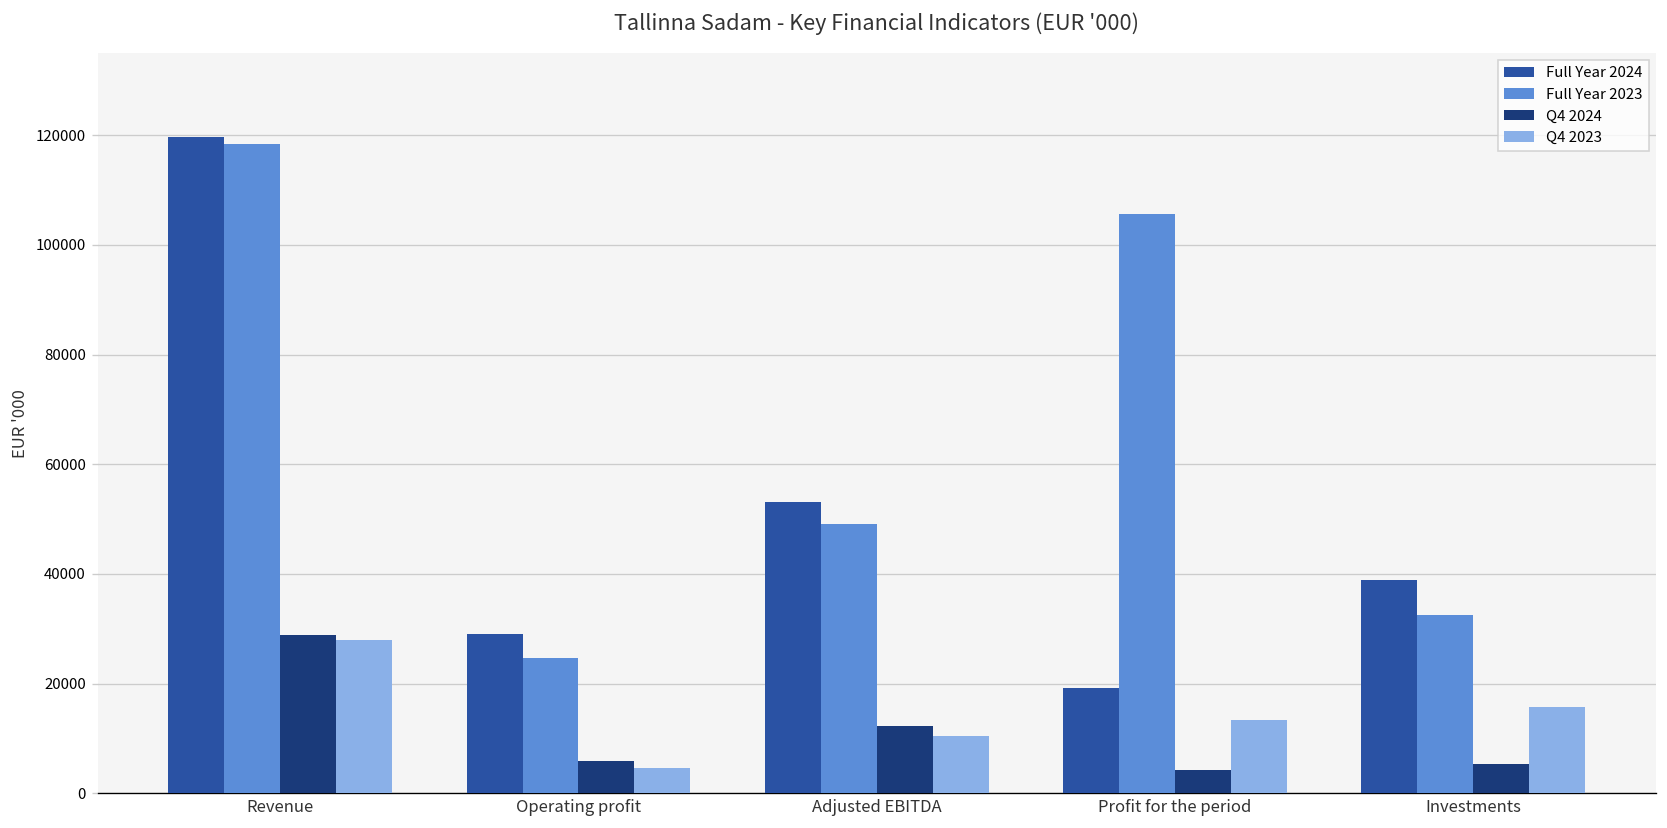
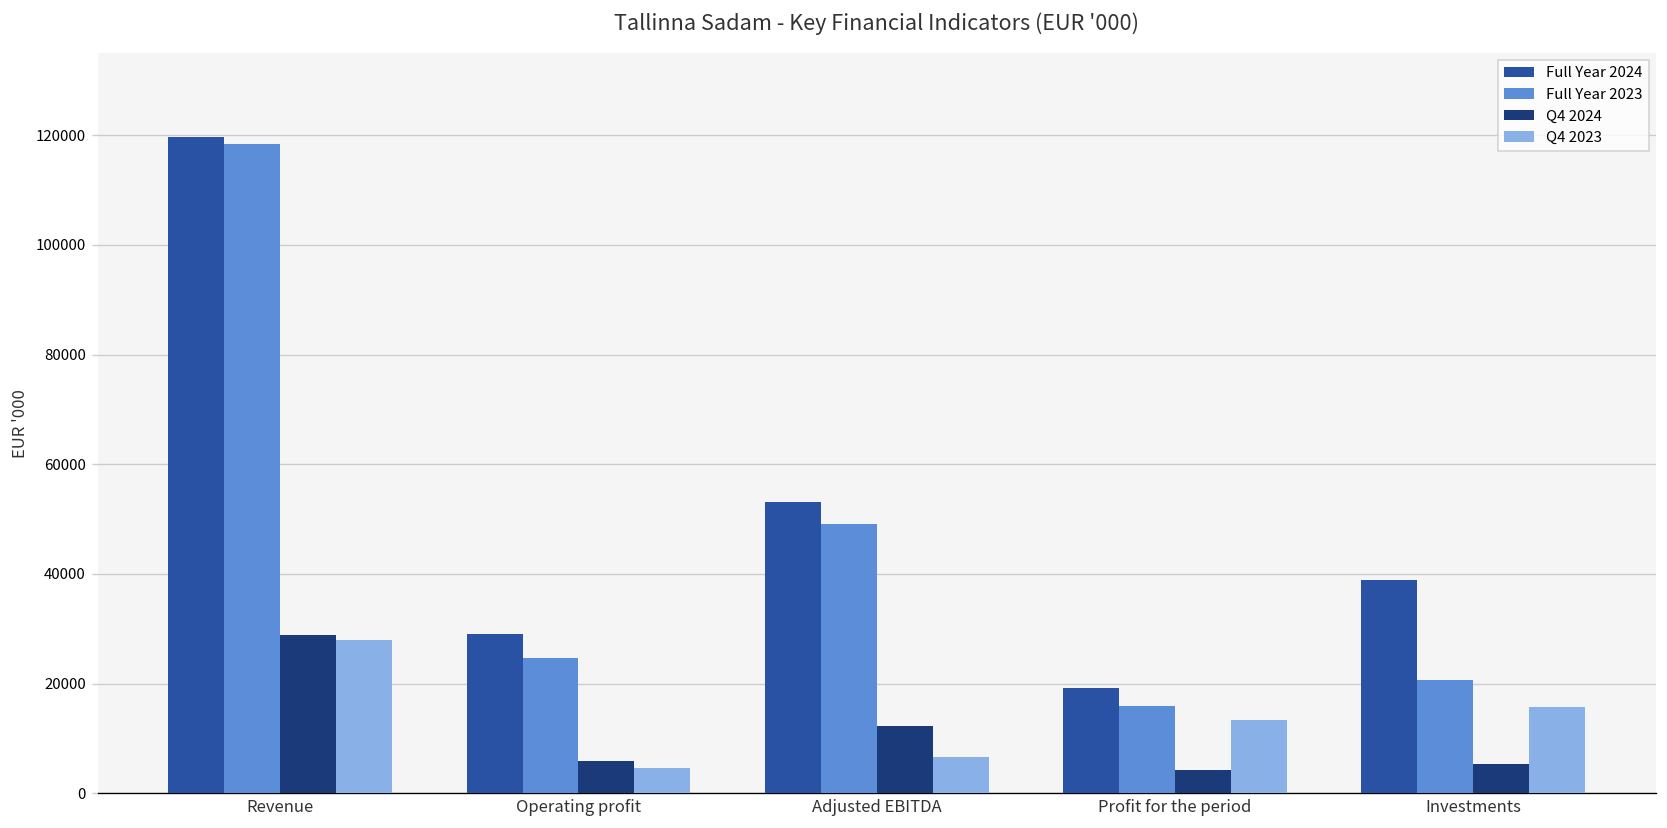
Q4 2023, Adjusted EBITDA: 10000 -> 7000
Full Year 2023, Profit for the period: 106000 -> 16000
Full Year 2023, Investments: 32000 -> 21000
